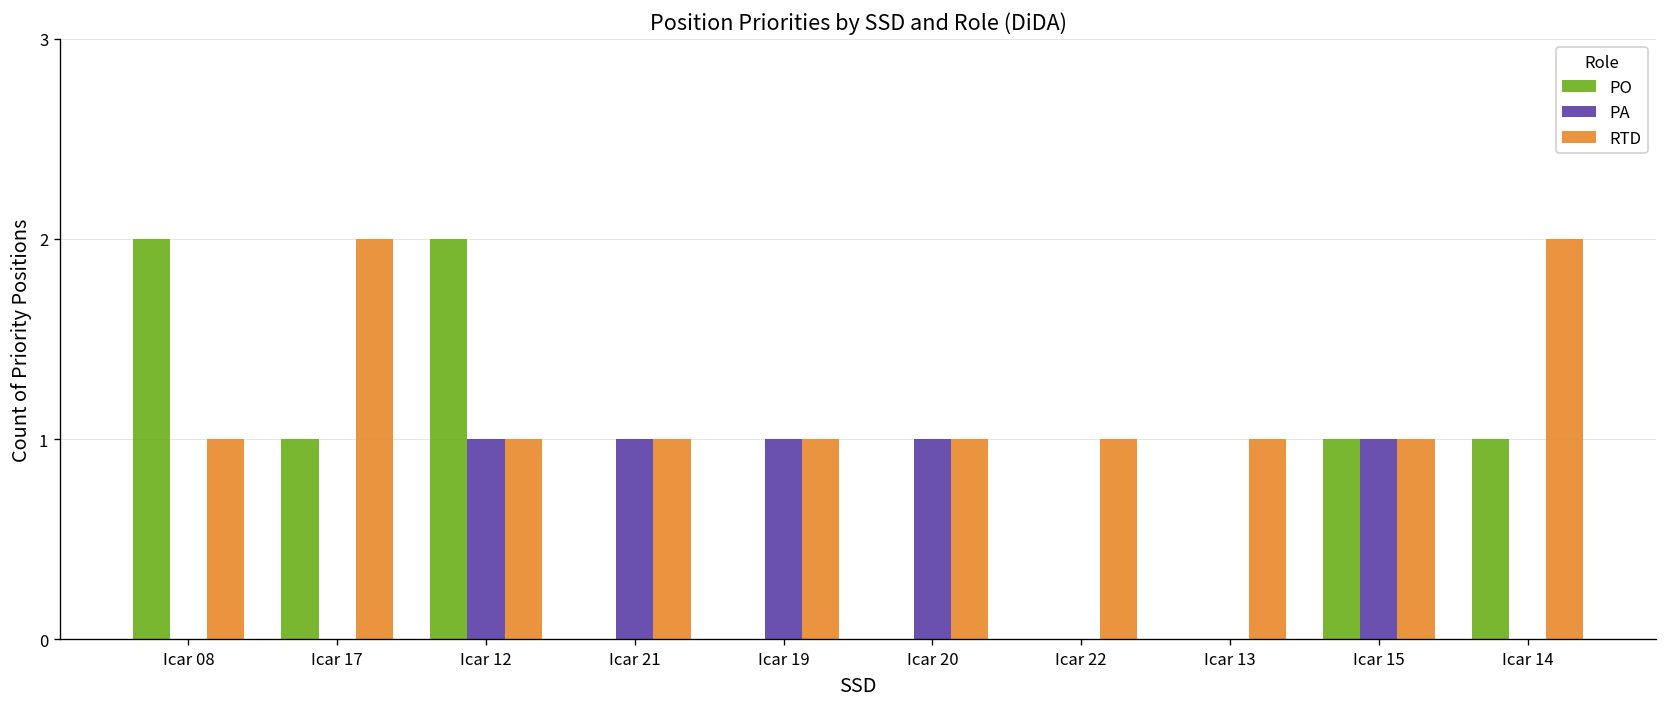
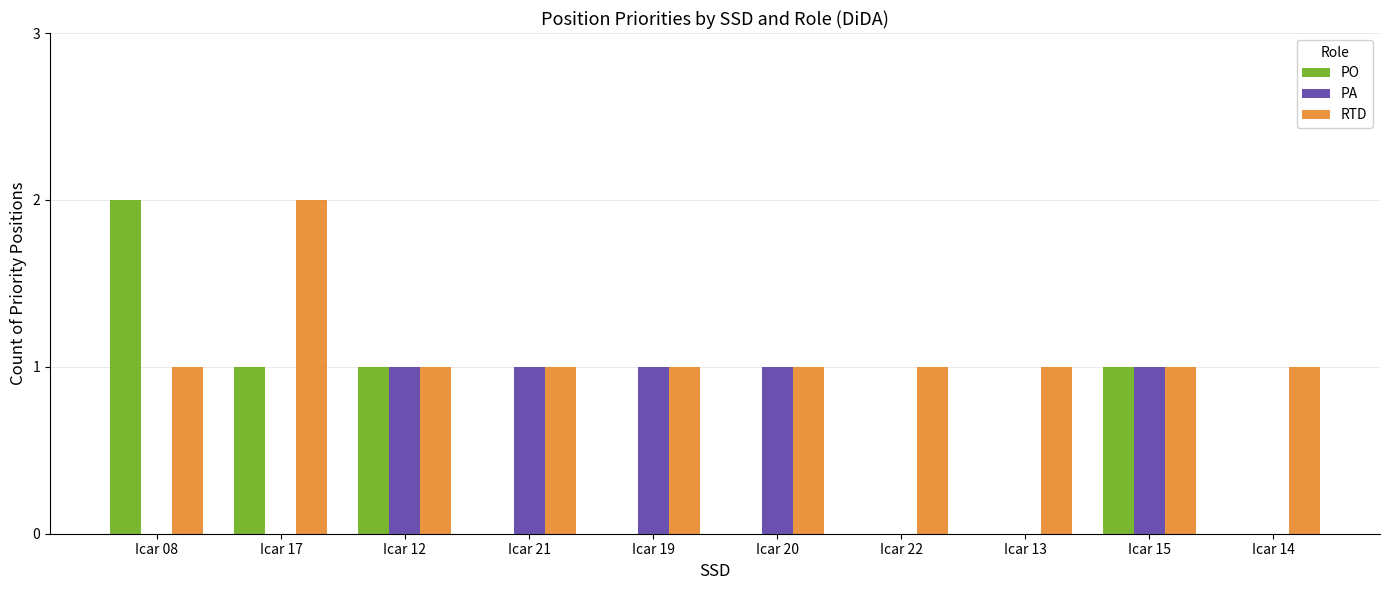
PO, Icar 12: 2 -> 1
PO, Icar 14: 1 -> 0
RTD, Icar 14: 2 -> 1
